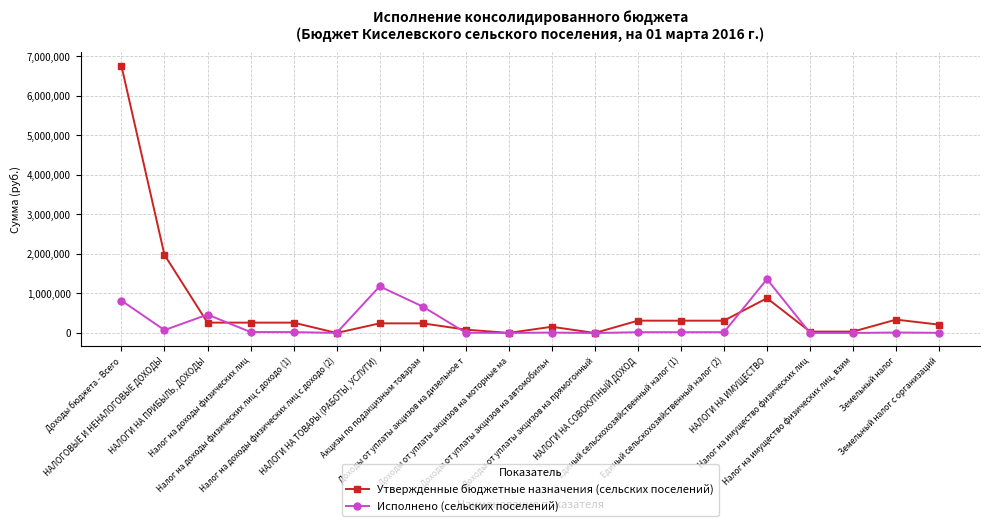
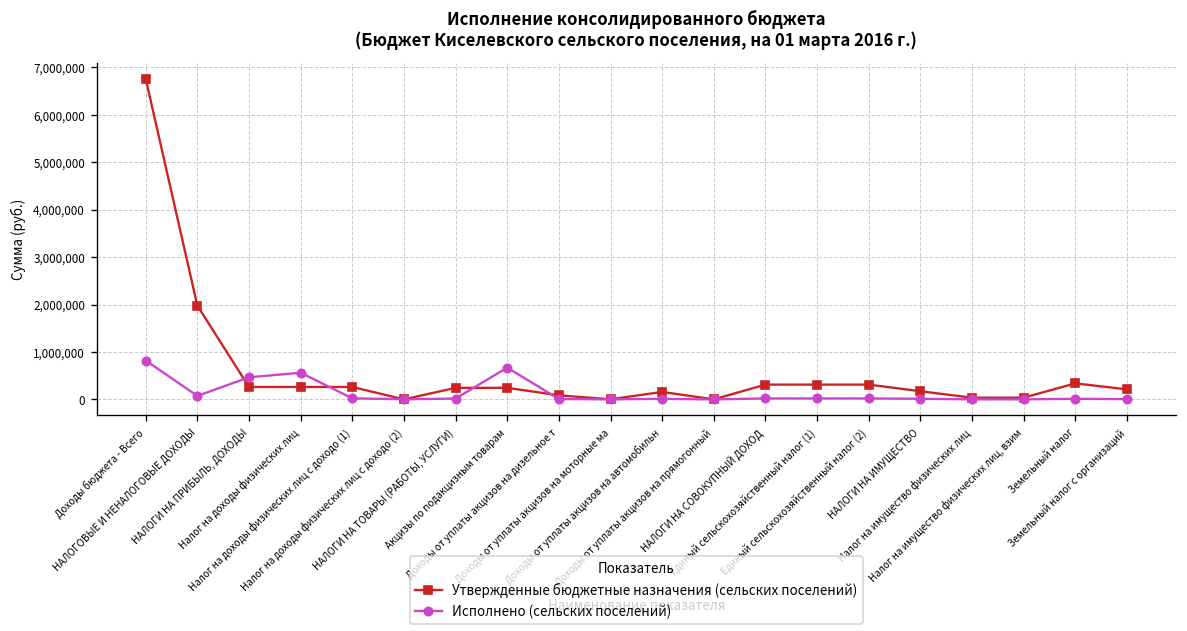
Исполнено (сельских поселений), Налог на доходы физических лиц: 0 -> 600,000
Исполнено (сельских поселений), НАЛОГИ НА ТОВАРЫ (РАБОТЫ, УСЛУГИ): 1,200,000 -> 0
Утвержденные бюджетные назначения (сельских поселений), НАЛОГИ НА ИМУЩЕСТВО: 900,000 -> 200,000
Исполнено (сельских поселений), НАЛОГИ НА ИМУЩЕСТВО: 1,400,000 -> 0
